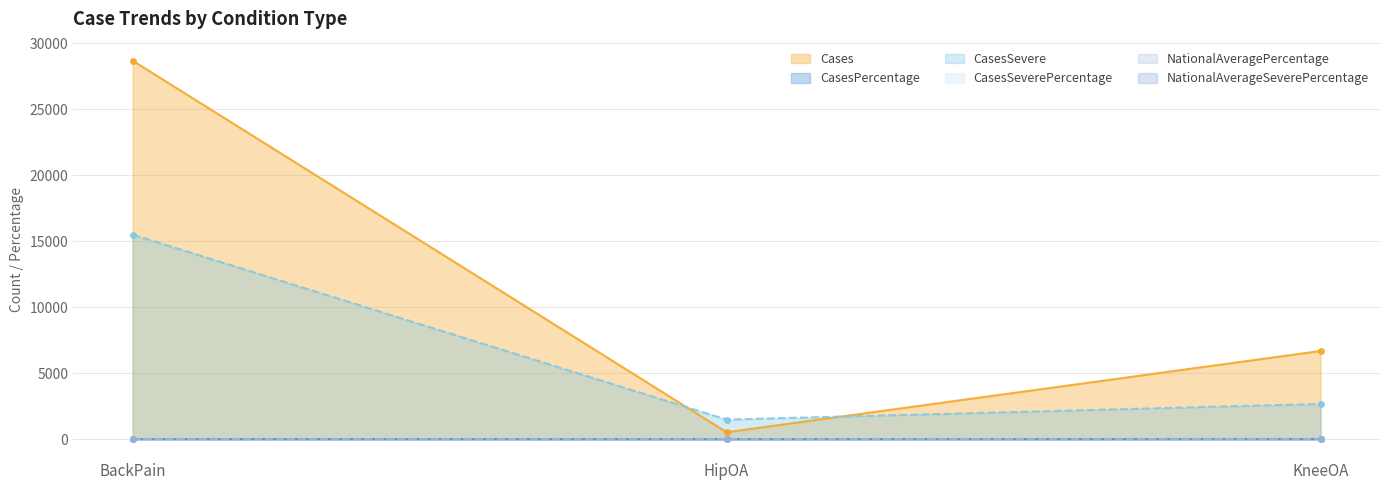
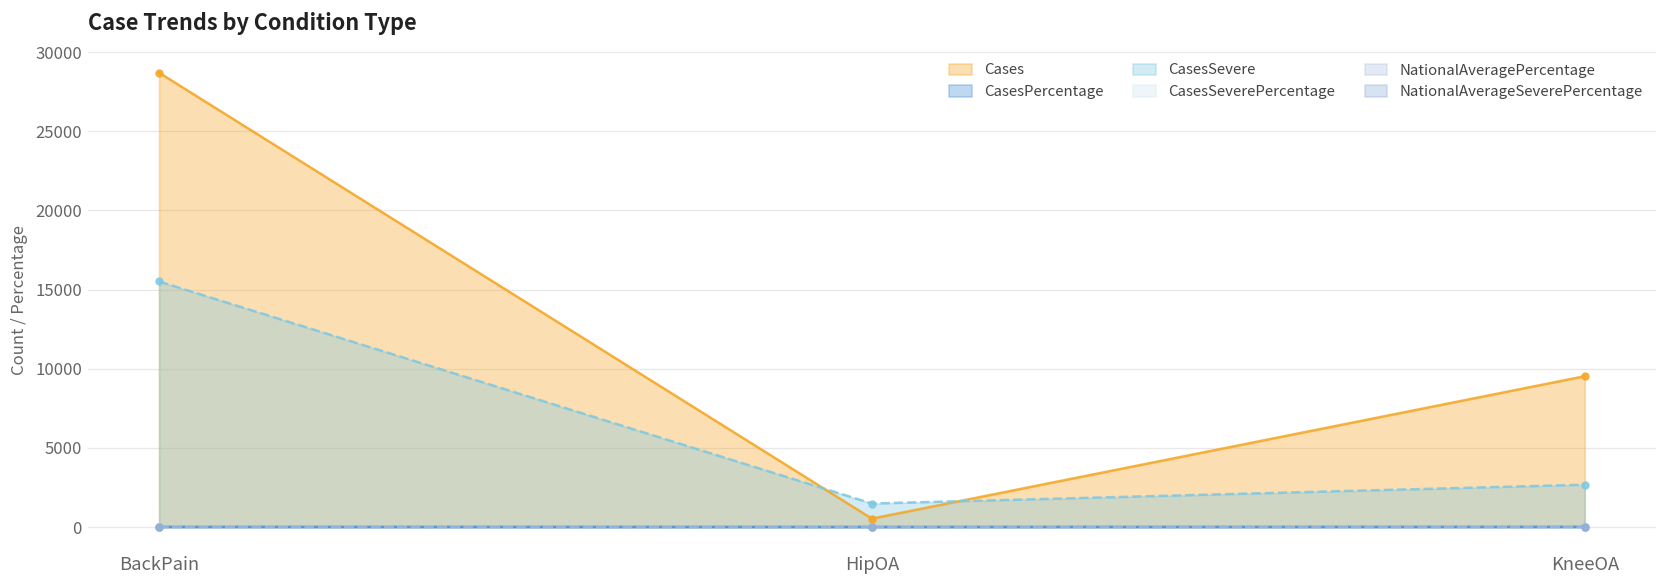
Cases, KneeOA: 6700 -> 9500
